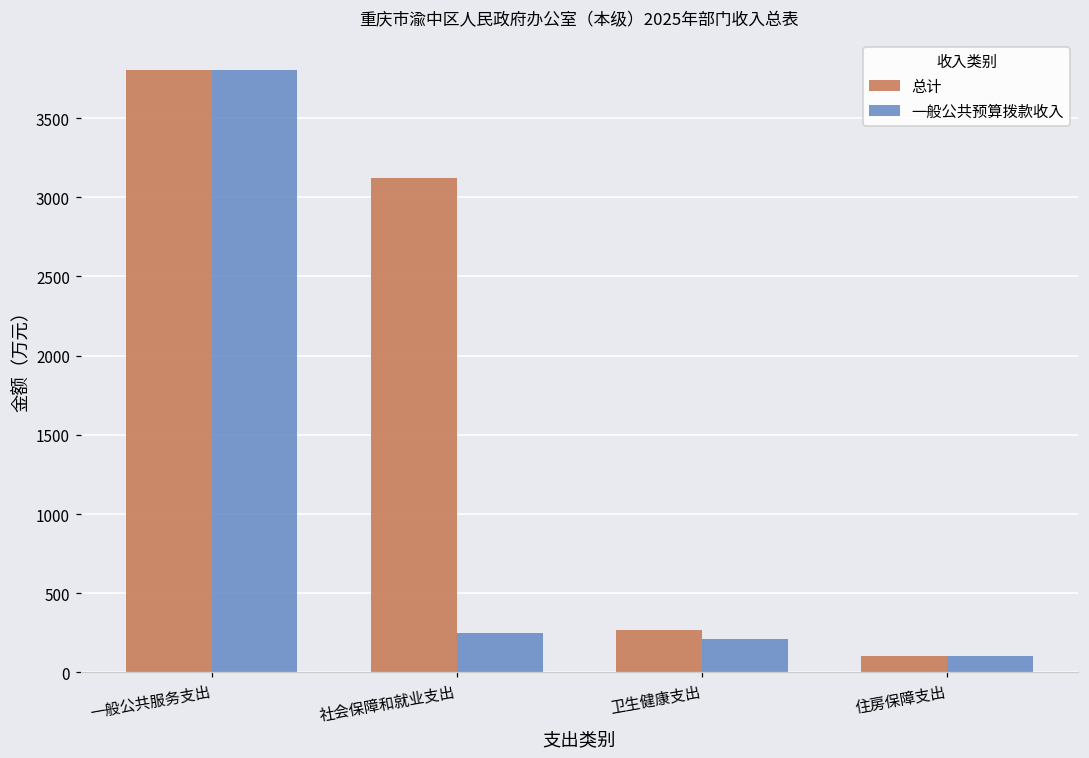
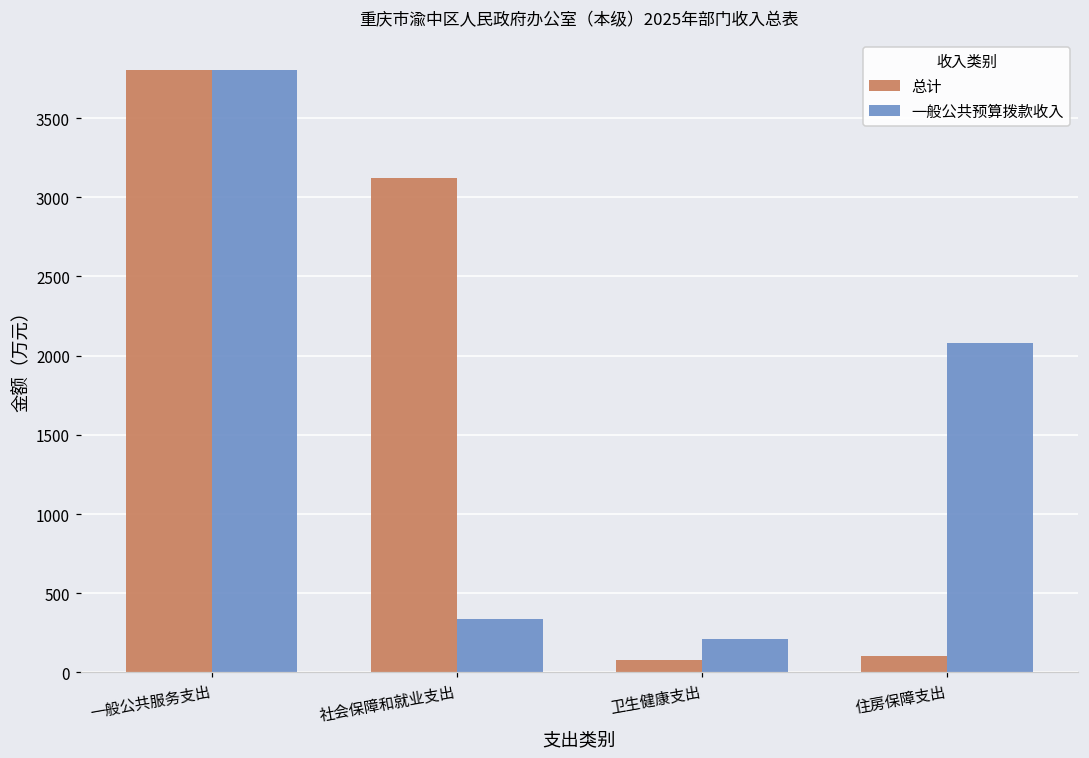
一般公共预算拨款收入, 社会保障和就业支出: 250 -> 340
总计, 卫生健康支出: 270 -> 80
一般公共预算拨款收入, 住房保障支出: 100 -> 2080
